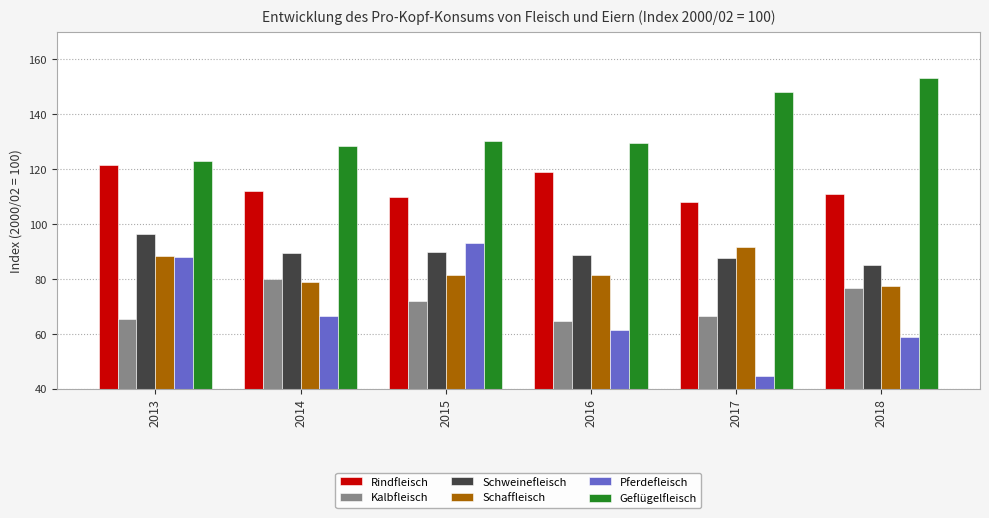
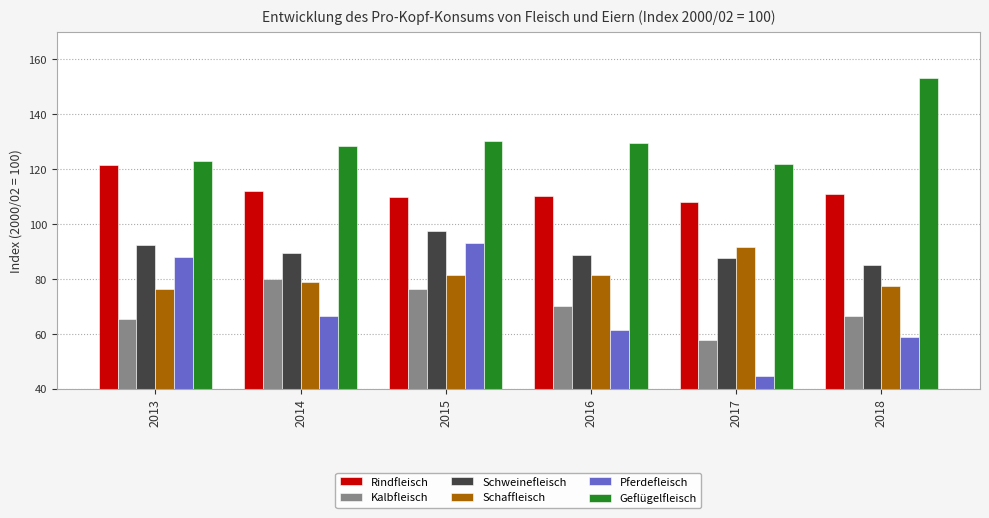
Schweinefleisch, 2013: 96 -> 92
Schaffleisch, 2013: 88 -> 76
Kalbfleisch, 2015: 72 -> 76
Schweinefleisch, 2015: 90 -> 97
Rindfleisch, 2016: 119 -> 110
Kalbfleisch, 2016: 65 -> 70
Kalbfleisch, 2017: 66 -> 58
Geflügelfleisch, 2017: 148 -> 122
Kalbfleisch, 2018: 77 -> 67
